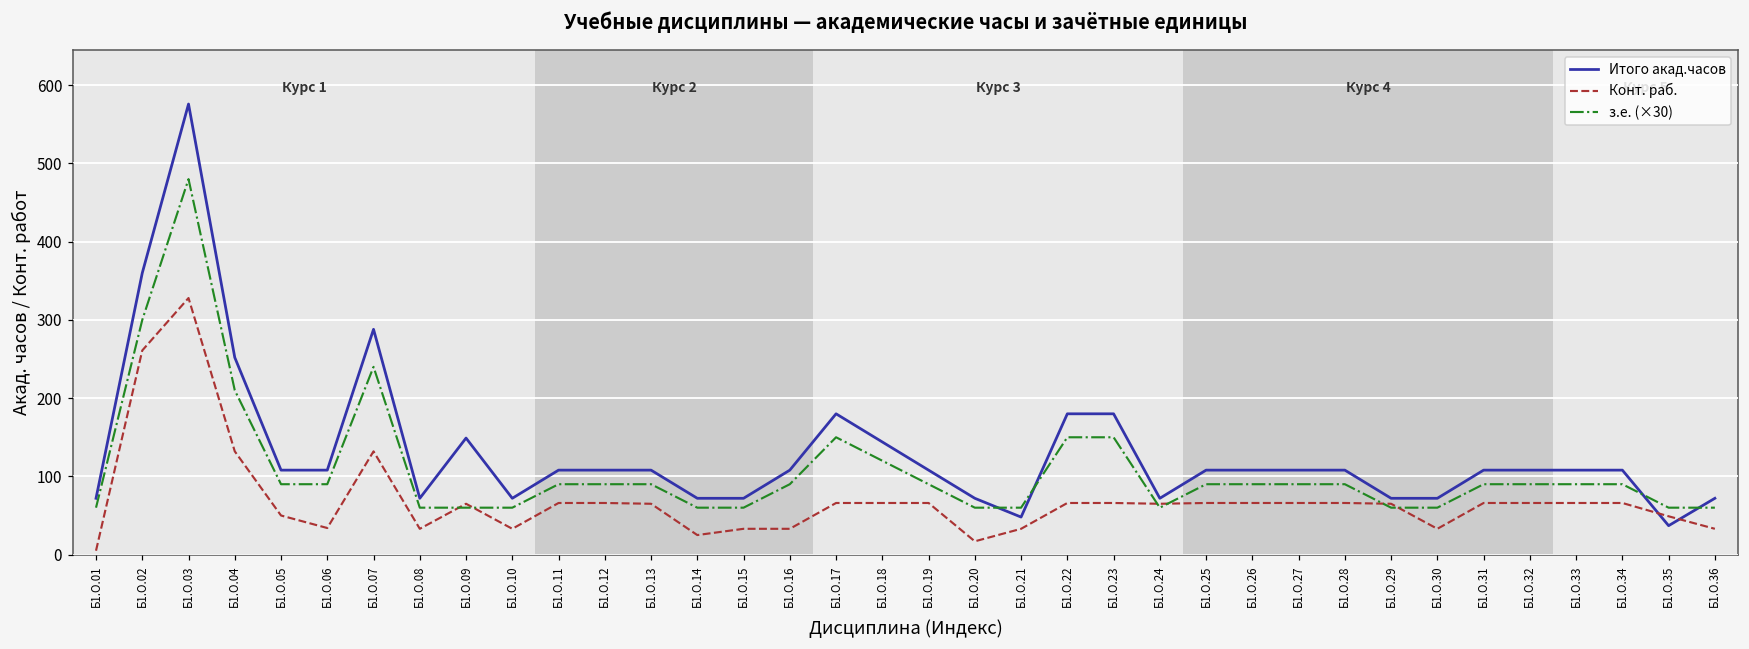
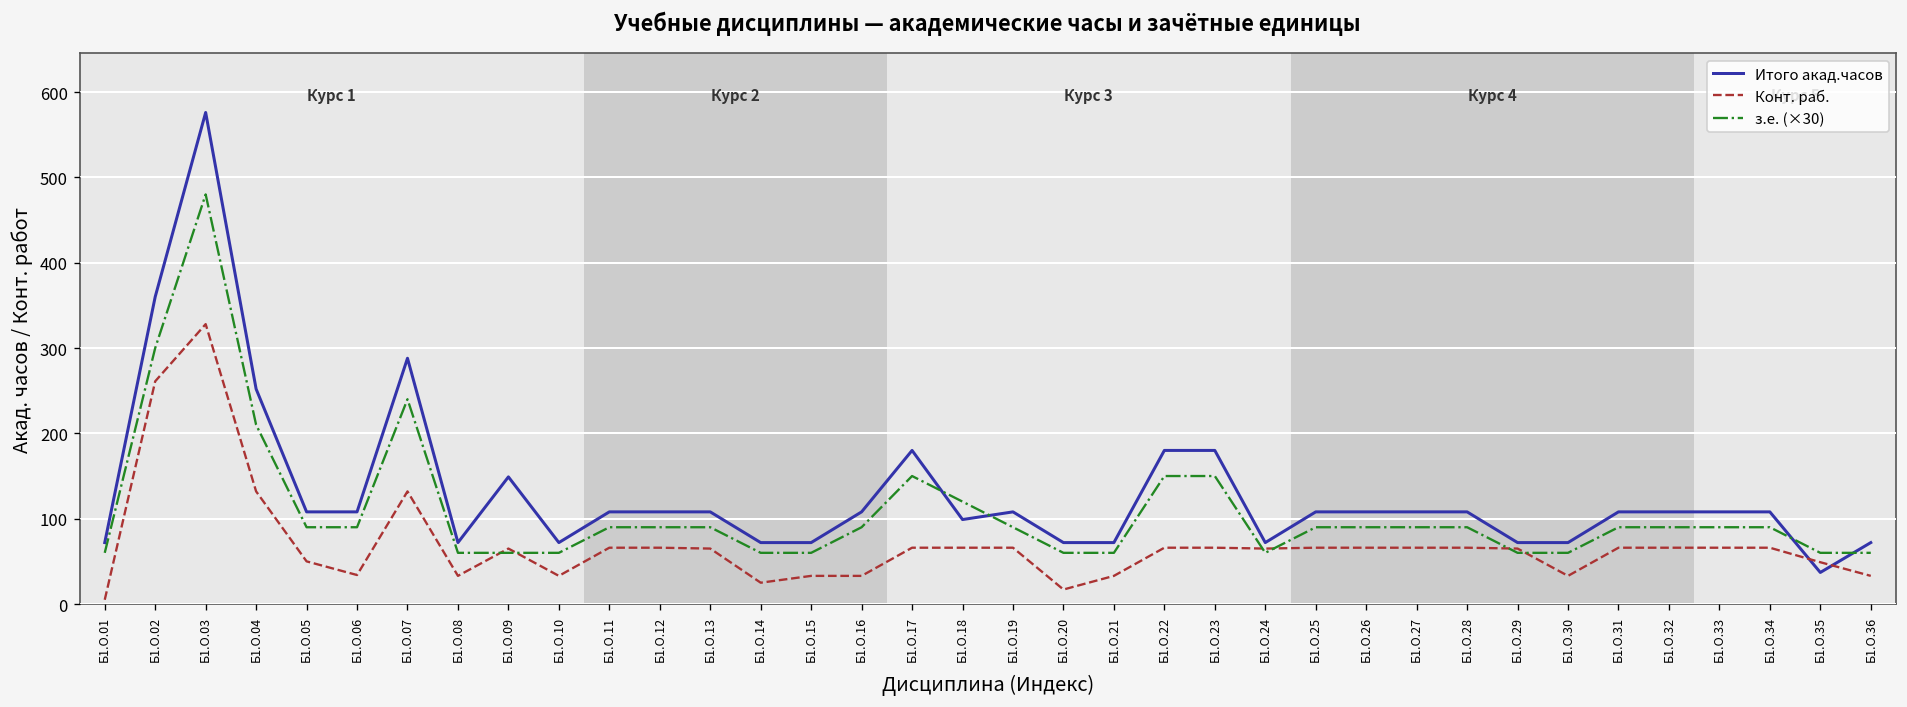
Итого акад.часов, Б1.О.18: 140 -> 100
Итого акад.часов, Б1.О.21: 50 -> 70
